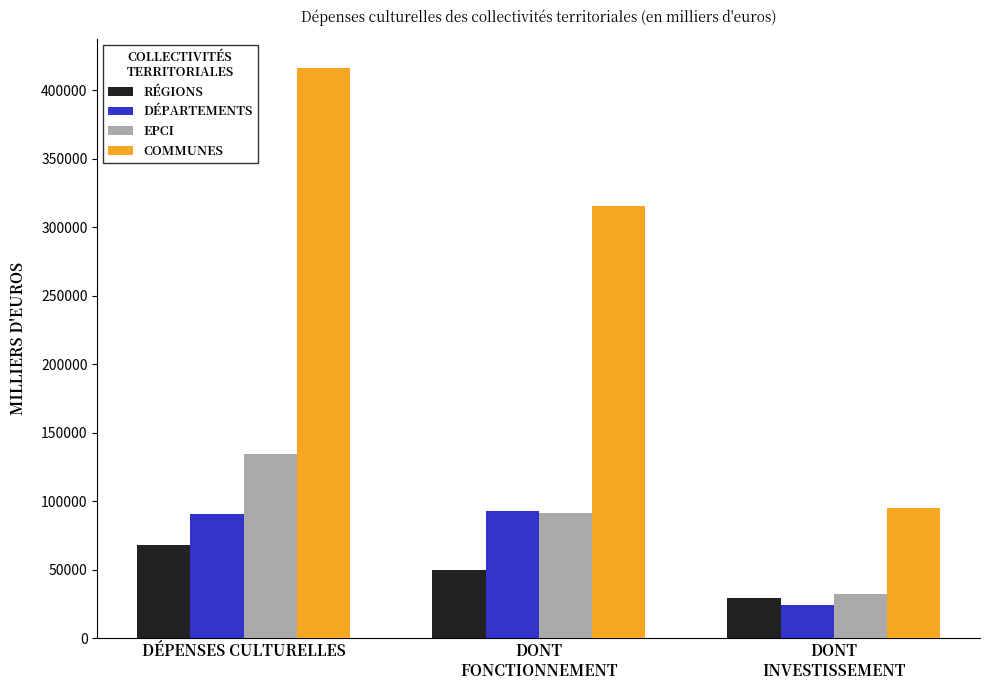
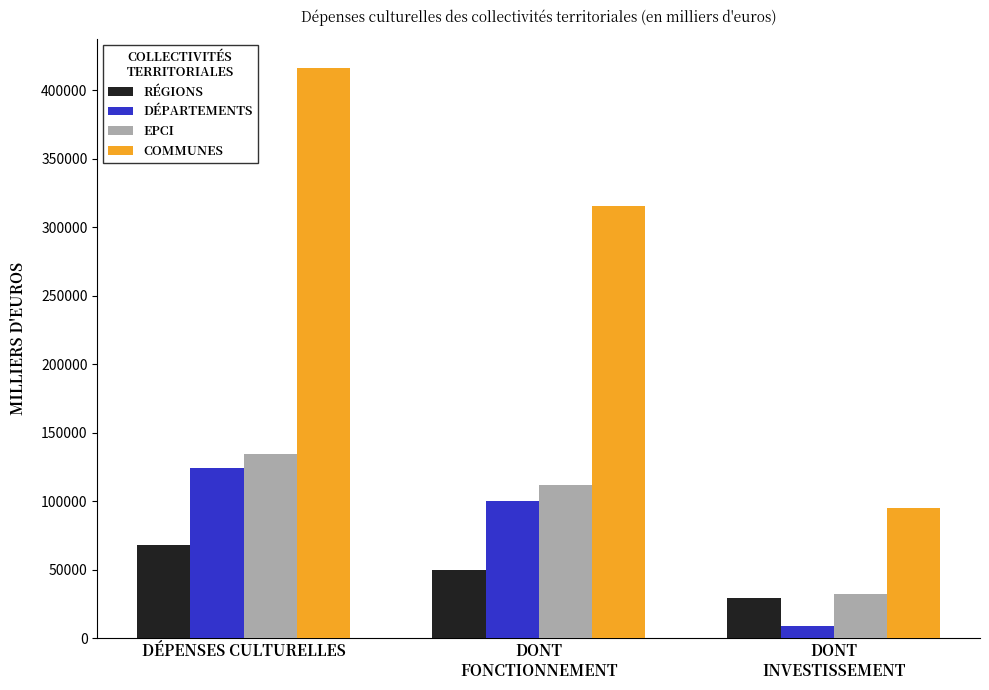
DÉPARTEMENTS, DÉPENSES CULTURELLES: 91000 -> 125000
DÉPARTEMENTS, DONT FONCTIONNEMENT: 93000 -> 100000
EPCI, DONT FONCTIONNEMENT: 91000 -> 112000
DÉPARTEMENTS, DONT INVESTISSEMENT: 24000 -> 9000
